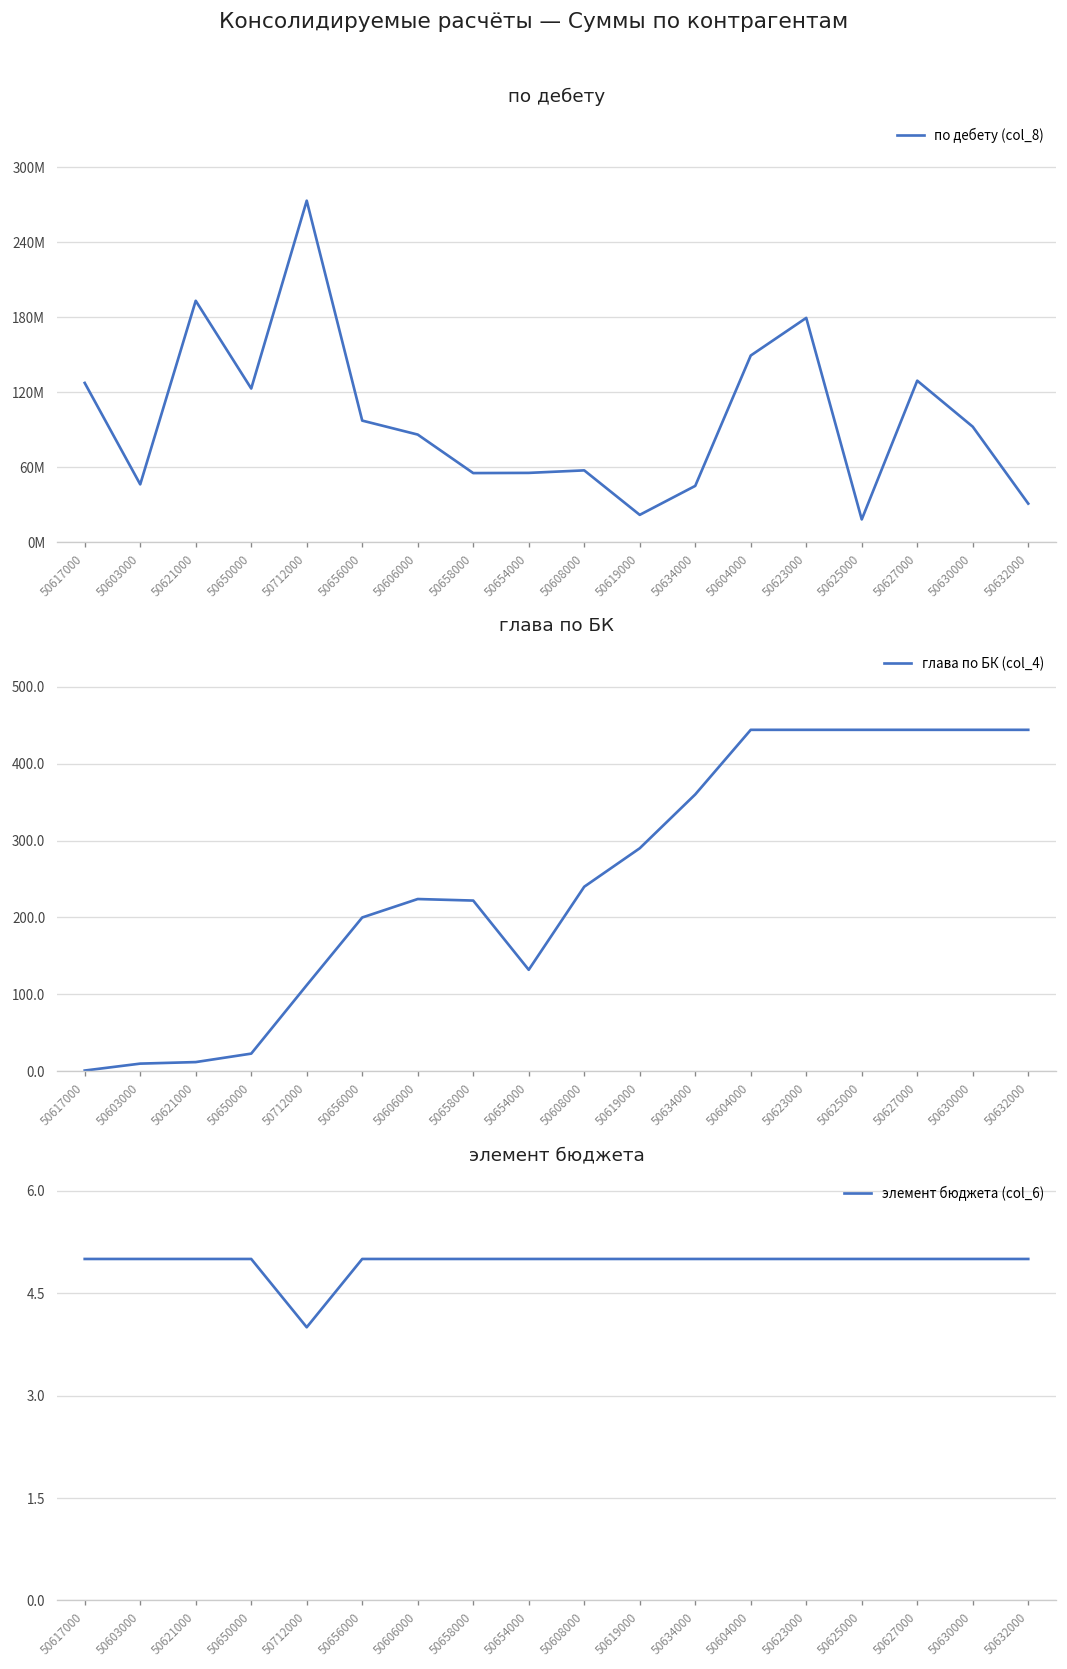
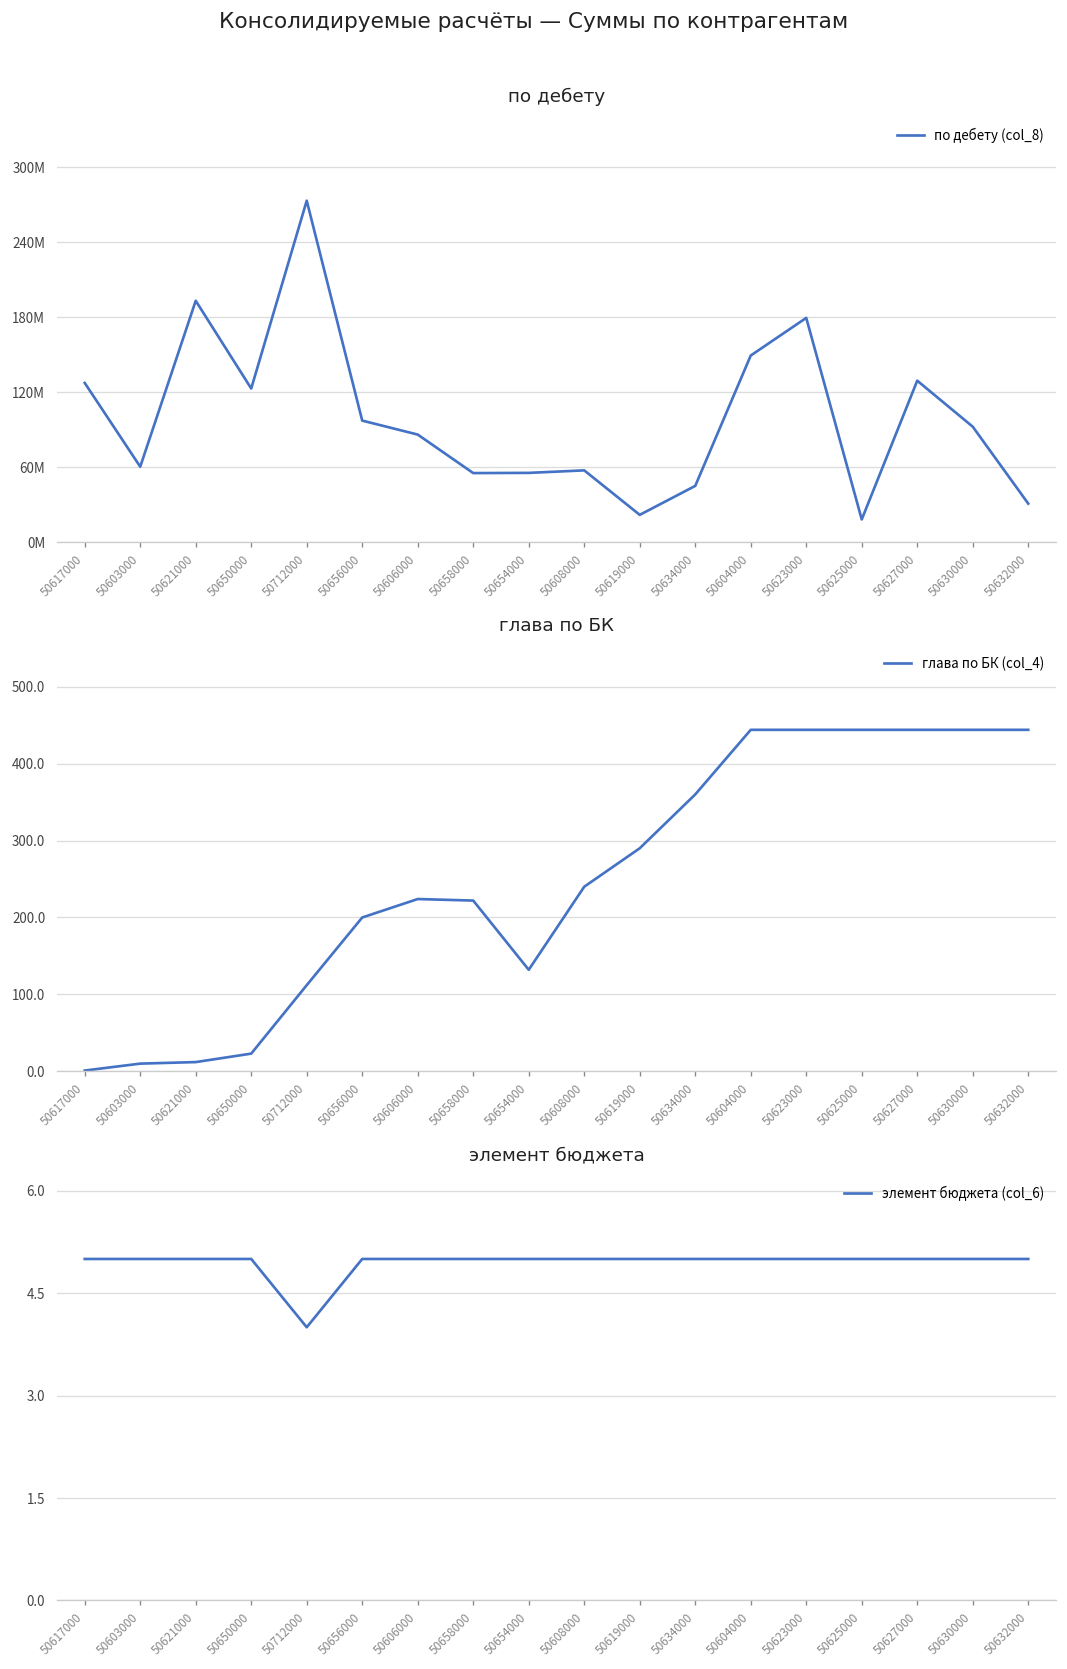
по дебету, 50603000: 46000000 -> 60000000
